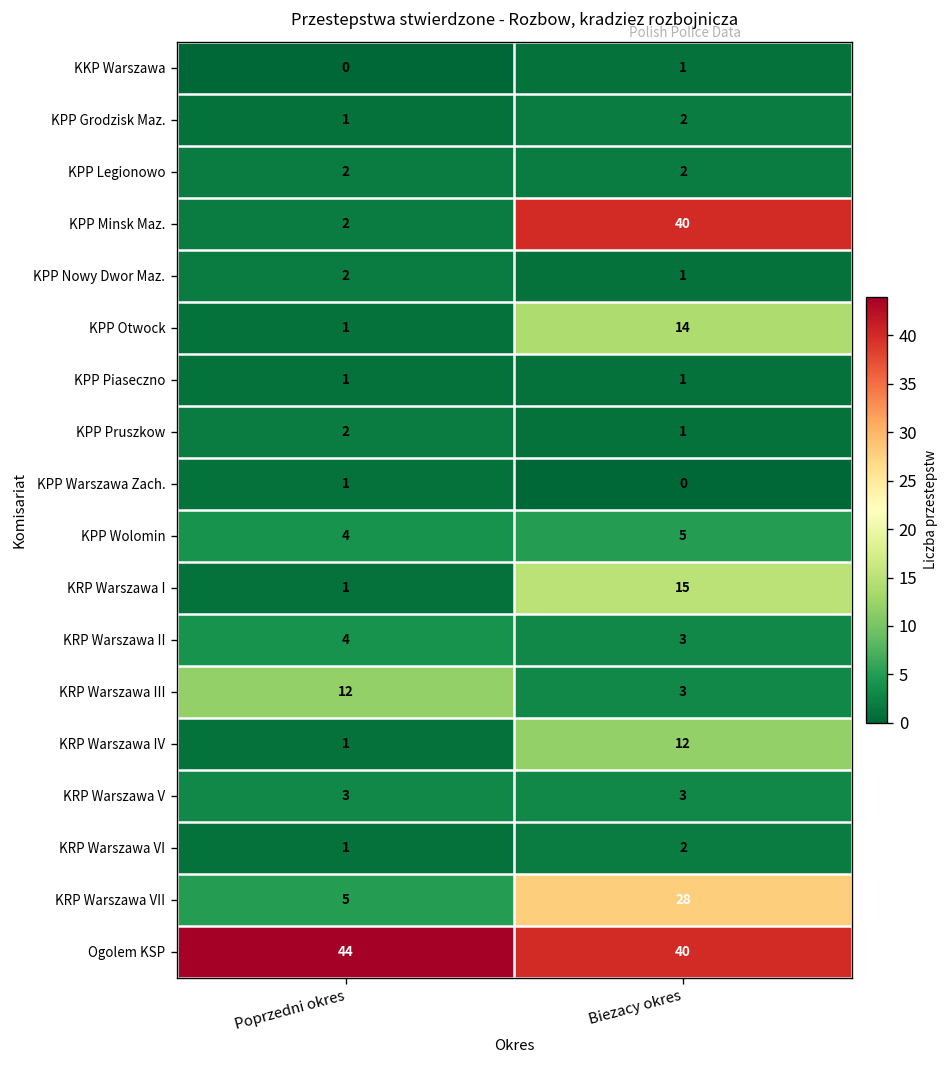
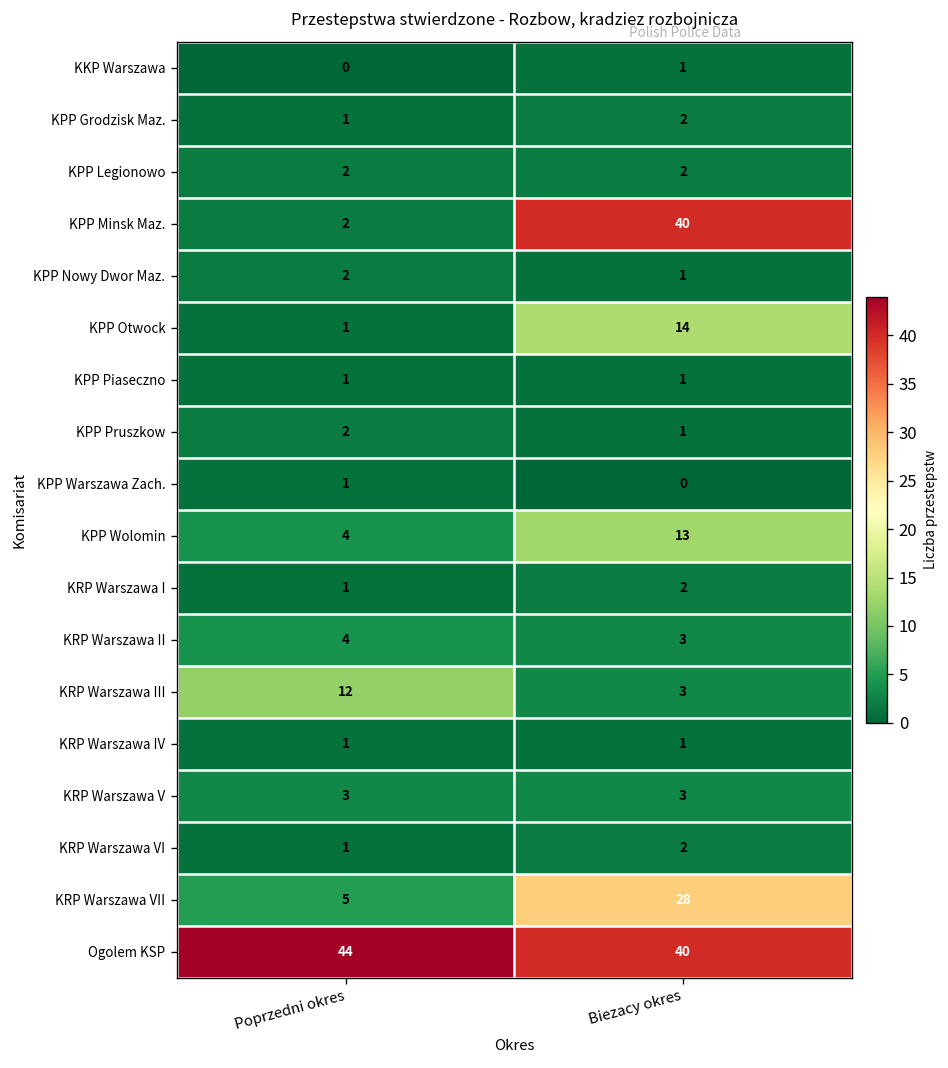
KPP Wolomin, Biezacy okres: 5 -> 13
KRP Warszawa I, Biezacy okres: 15 -> 2
KRP Warszawa IV, Biezacy okres: 12 -> 1
